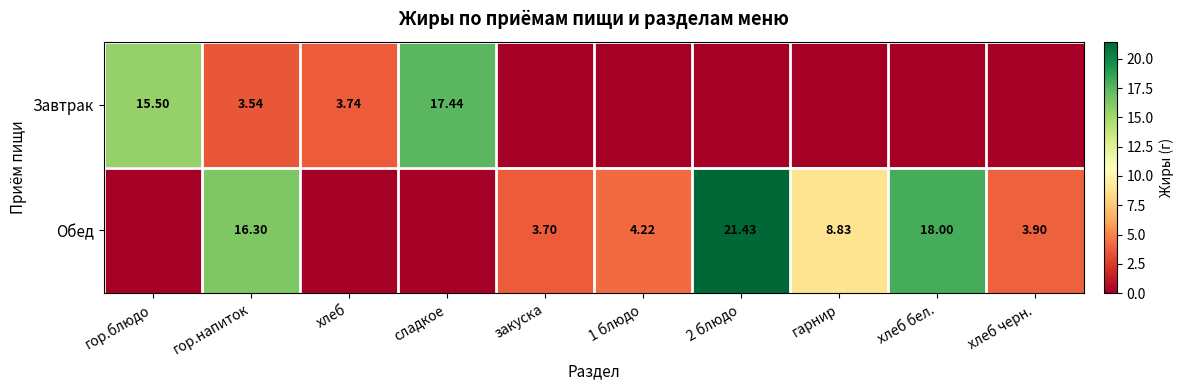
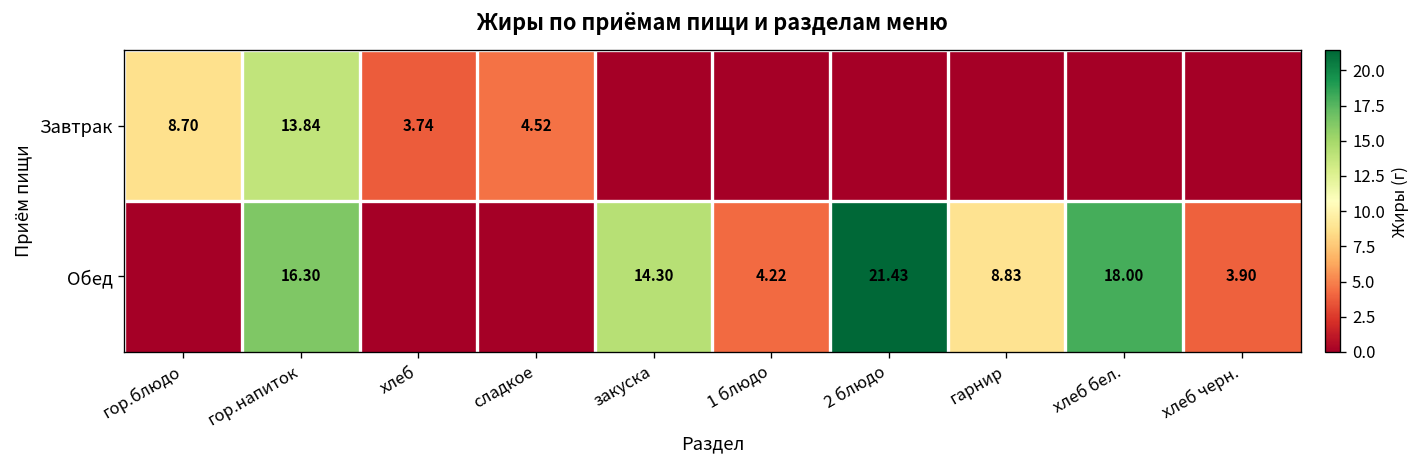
Завтрак, гор.блюдо: 15.50 -> 8.70
Завтрак, гор.напиток: 3.54 -> 13.84
Завтрак, сладкое: 17.44 -> 4.52
Обед, закуска: 3.70 -> 14.30
